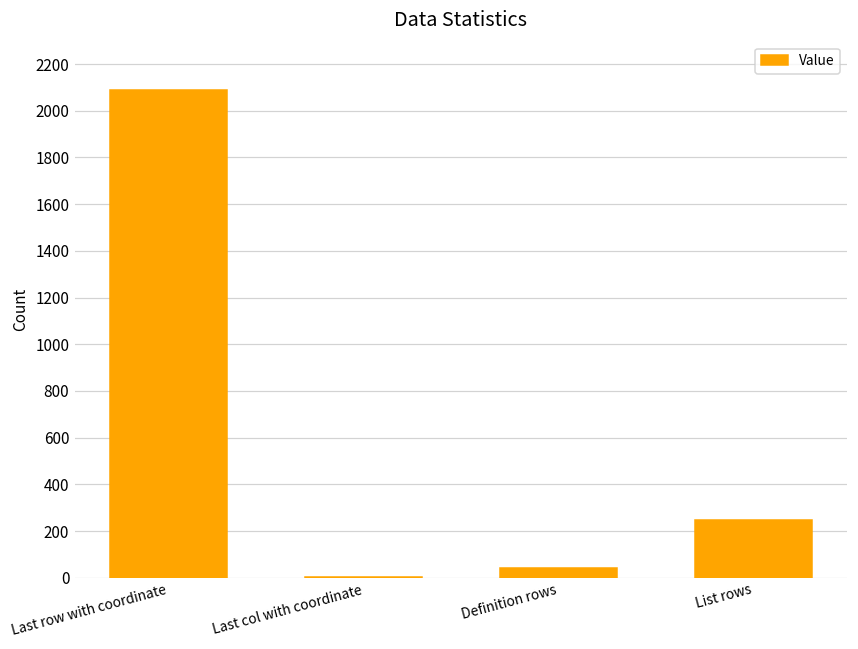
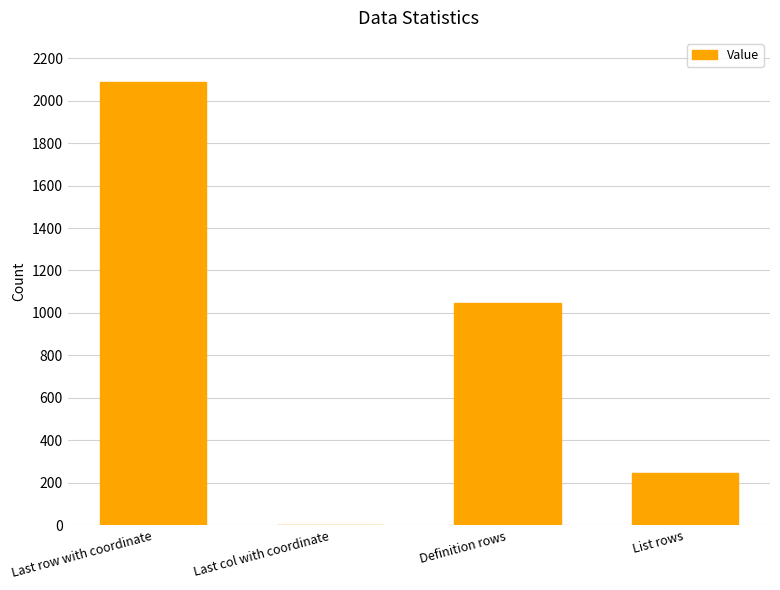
Definition rows: 40 -> 1050
